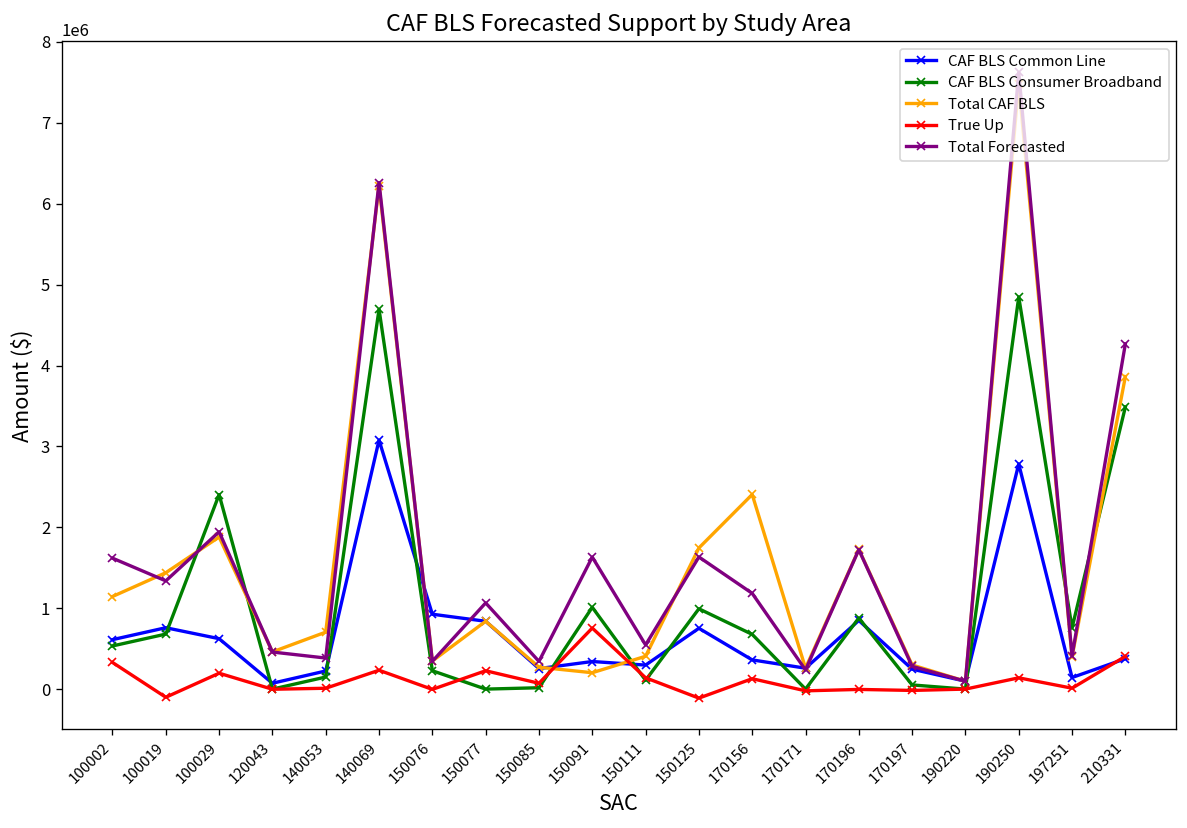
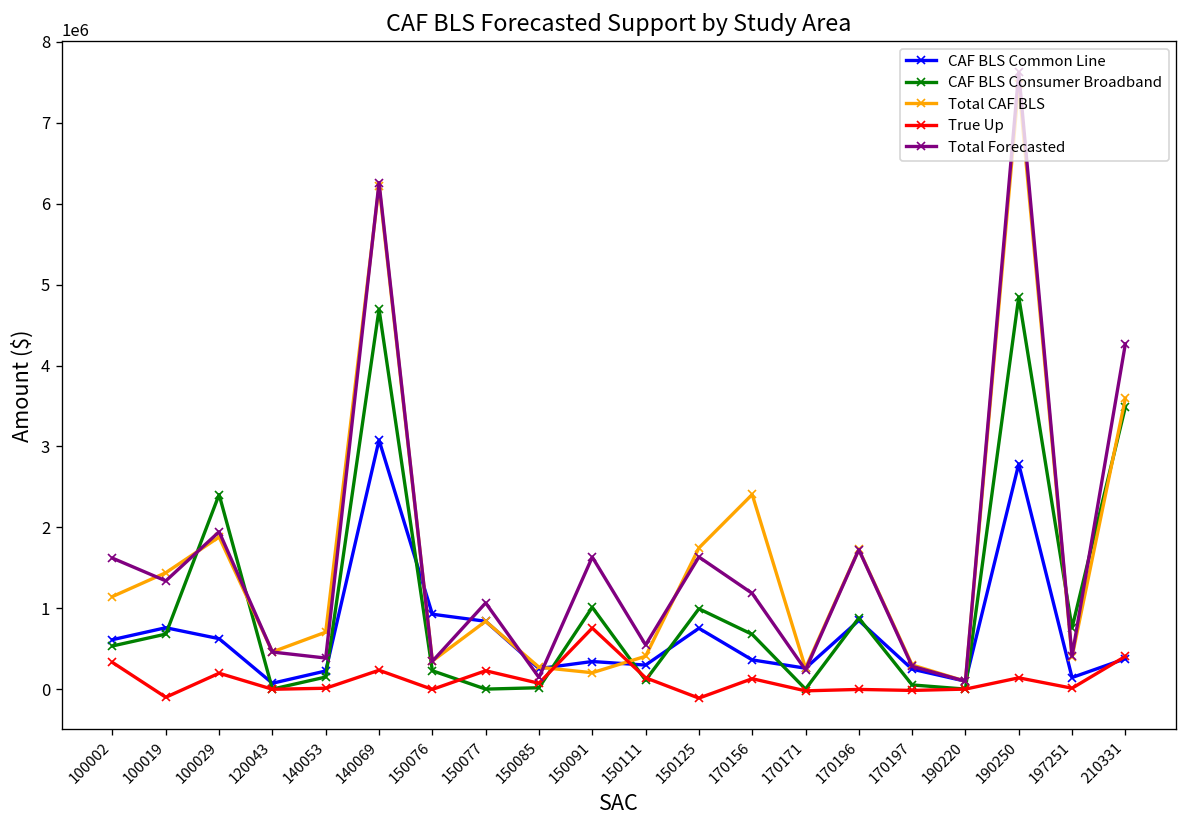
Total Forecasted, 150085: 300000 -> 100000
Total CAF BLS, 210331: 3900000 -> 3600000
